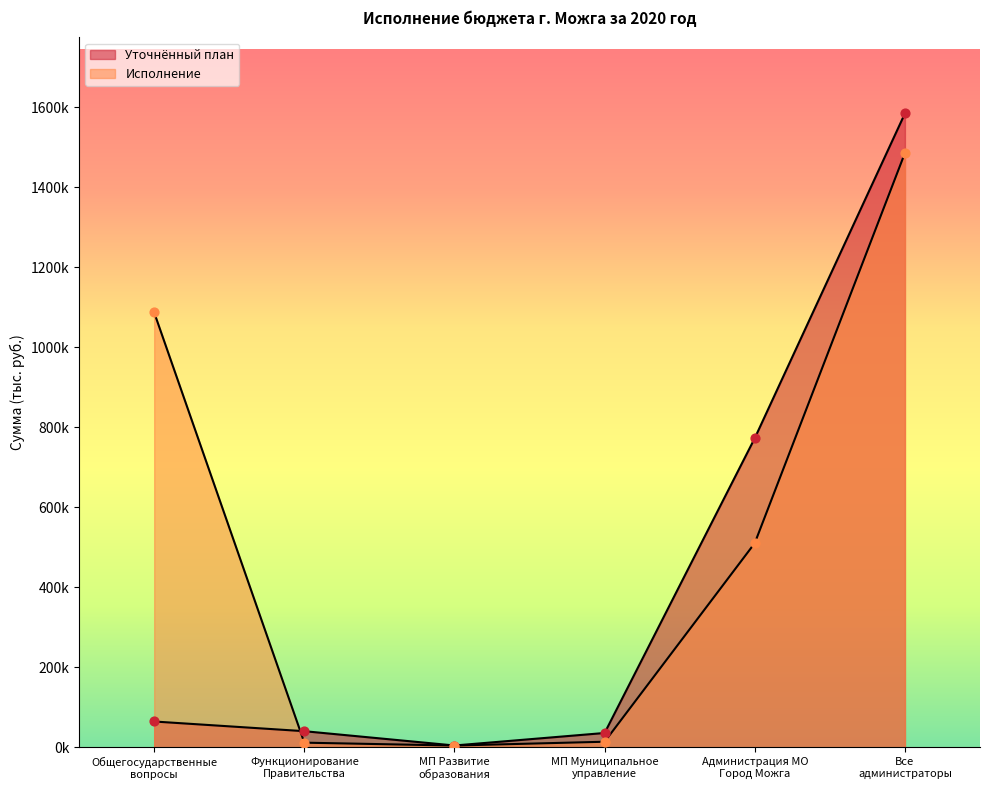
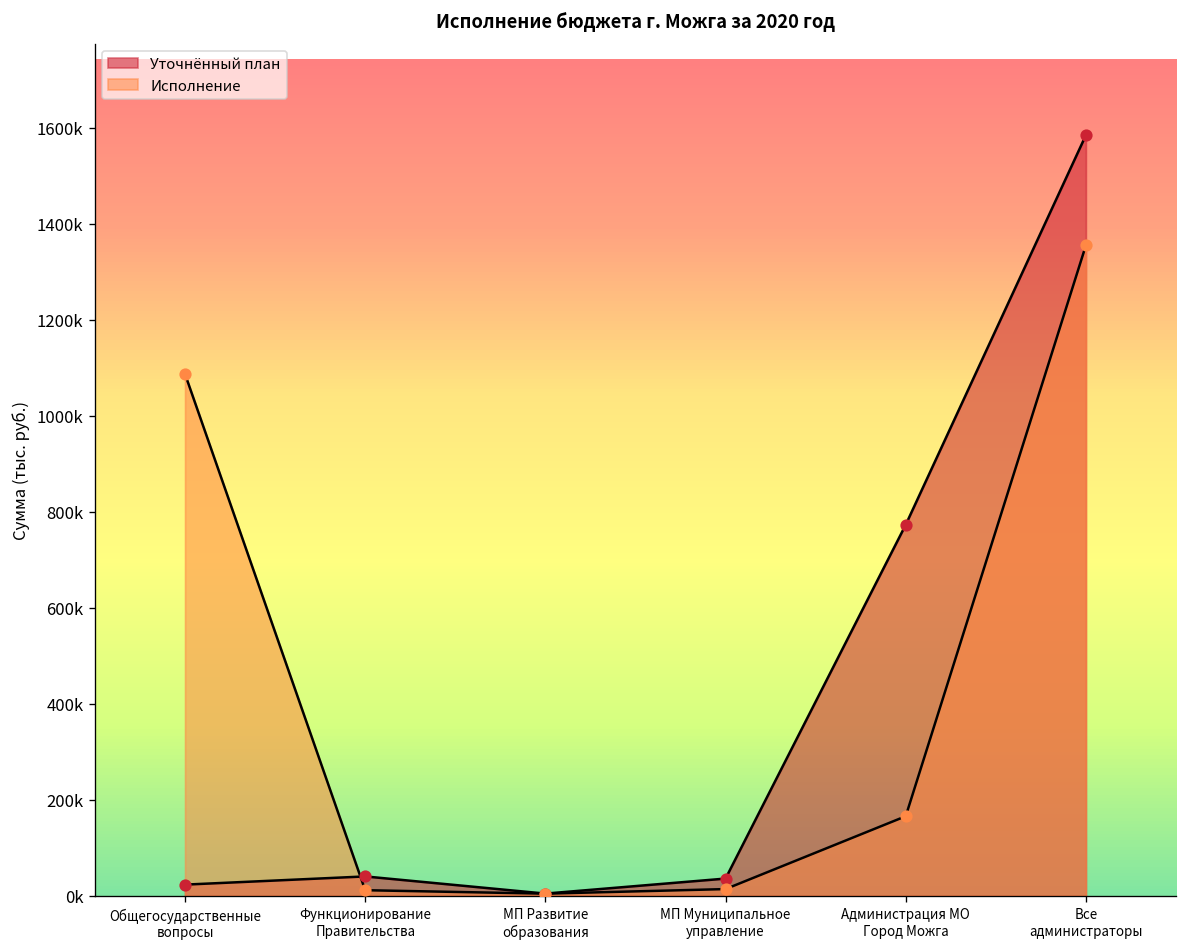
Уточнённый план, Общегосударственные вопросы: 60000 -> 20000
Исполнение, Администрация МО Город Можга: 510000 -> 170000
Исполнение, Все администраторы: 1490000 -> 1360000
